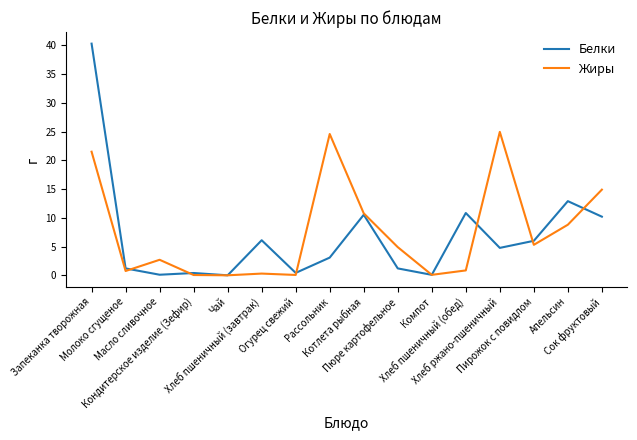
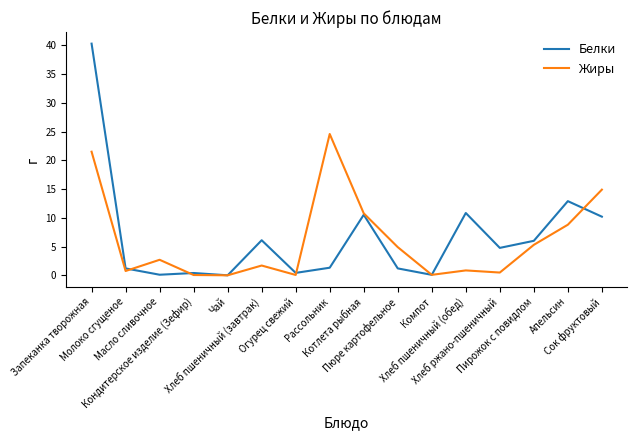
Жиры, Хлеб пшеничный (завтрак): 0 -> 2
Белки, Рассольник: 3 -> 1
Жиры, Хлеб ржано-пшеничный: 25 -> 0
